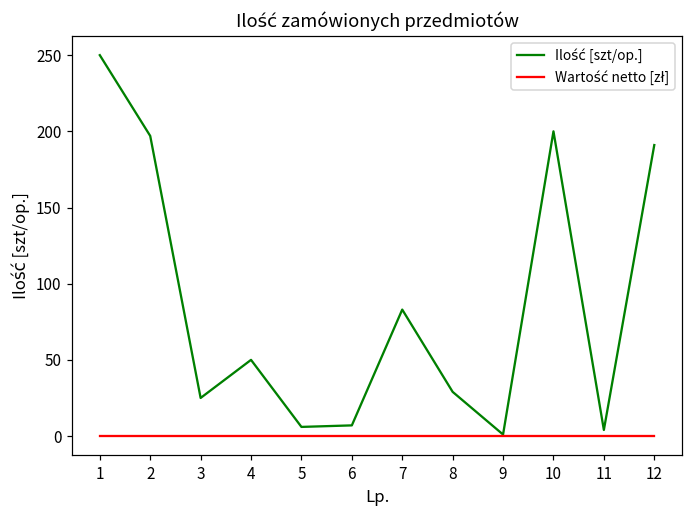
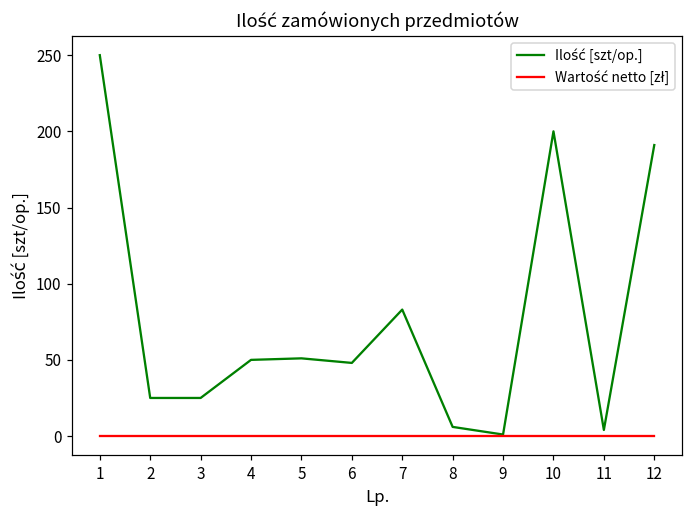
Ilość [szt/op.], 2: 197 -> 25
Ilość [szt/op.], 5: 6 -> 51
Ilość [szt/op.], 6: 7 -> 48
Ilość [szt/op.], 8: 29 -> 6
